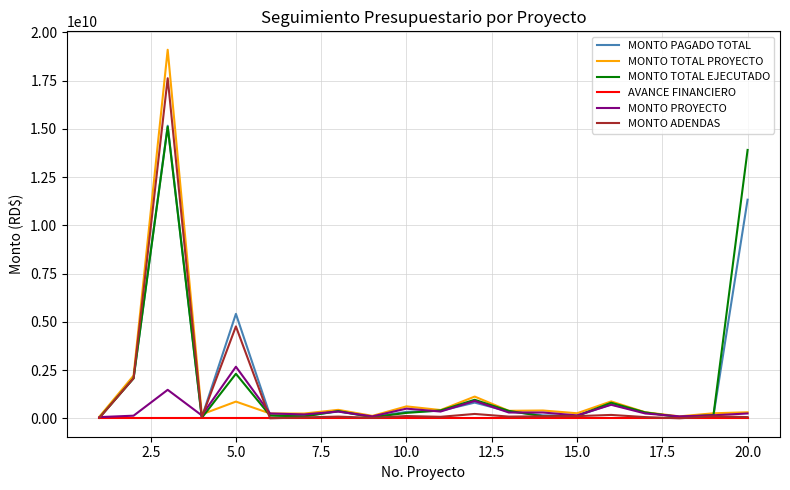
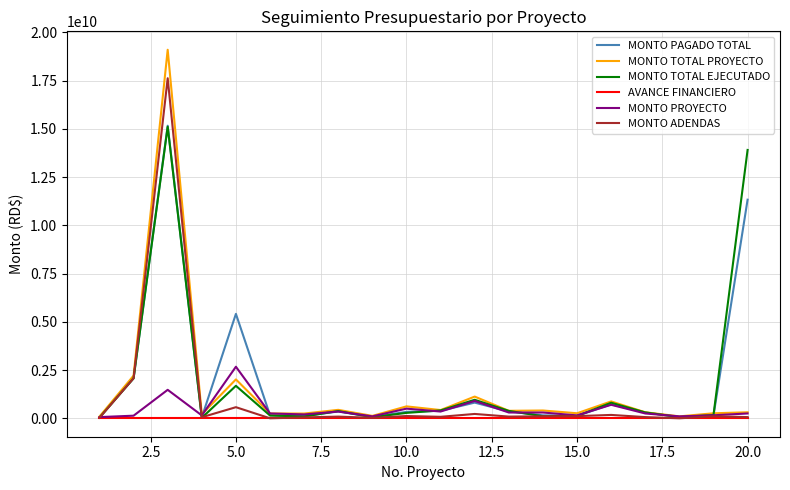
MONTO TOTAL PROYECTO, 5.0: 900000000 -> 2000000000
MONTO TOTAL EJECUTADO, 5.0: 2300000000 -> 1700000000
MONTO ADENDAS, 5.0: 4800000000 -> 600000000
